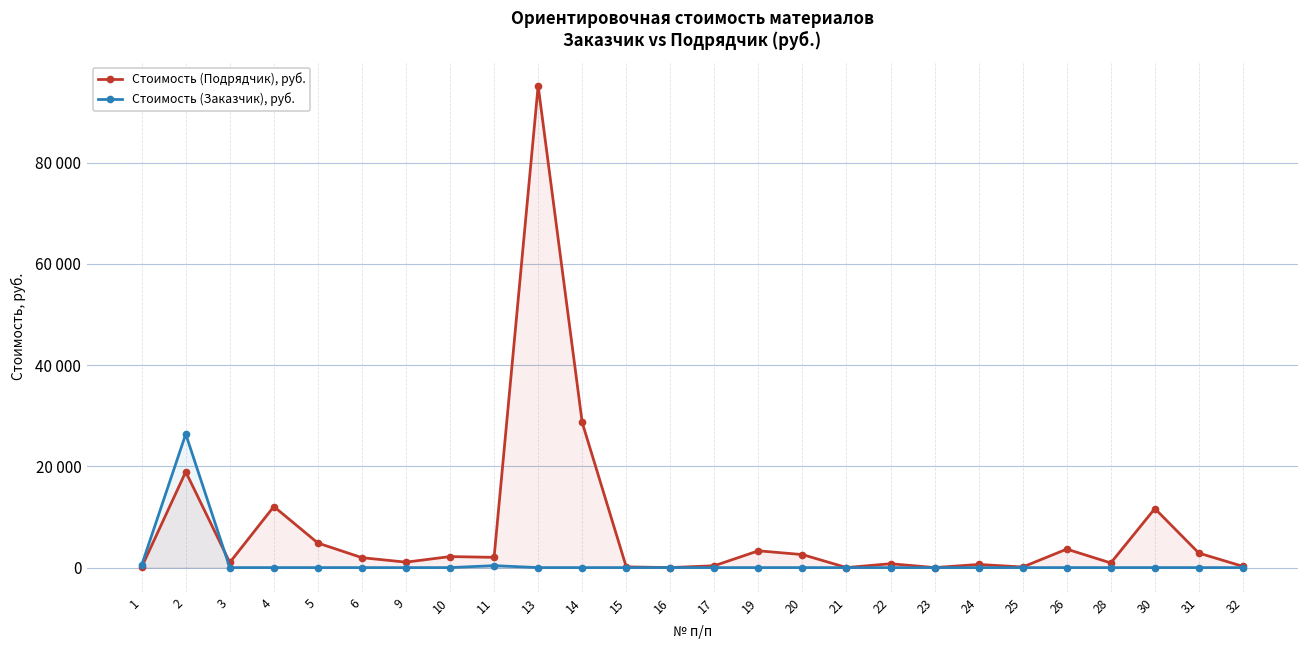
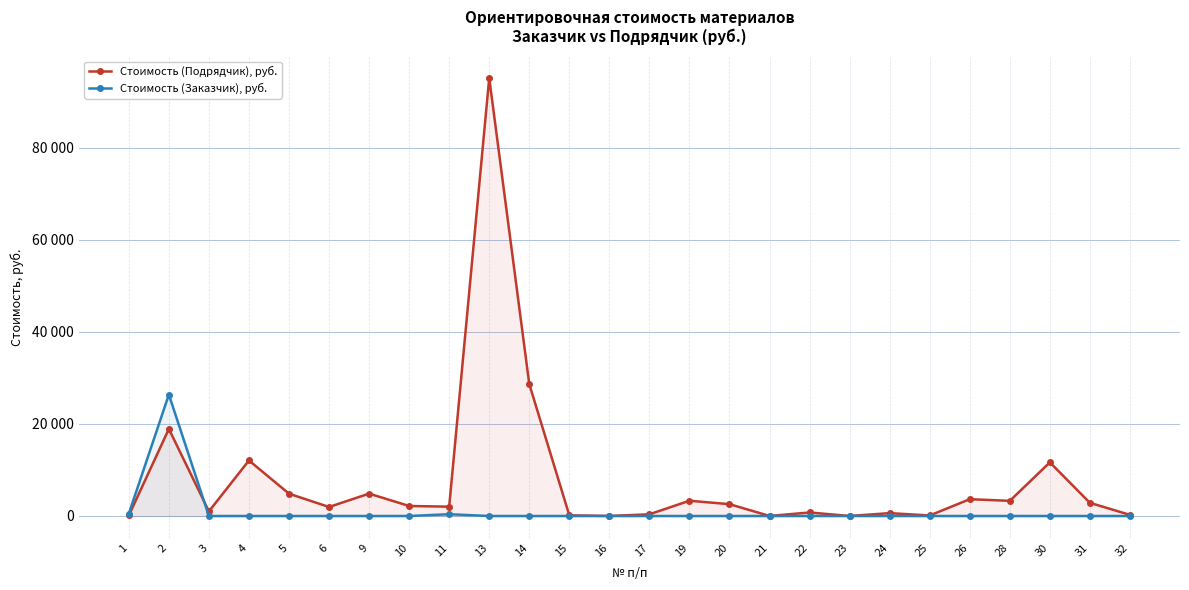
Стоимость (Подрядчик), руб., 9: 1000 -> 5000
Стоимость (Подрядчик), руб., 28: 1000 -> 3000
